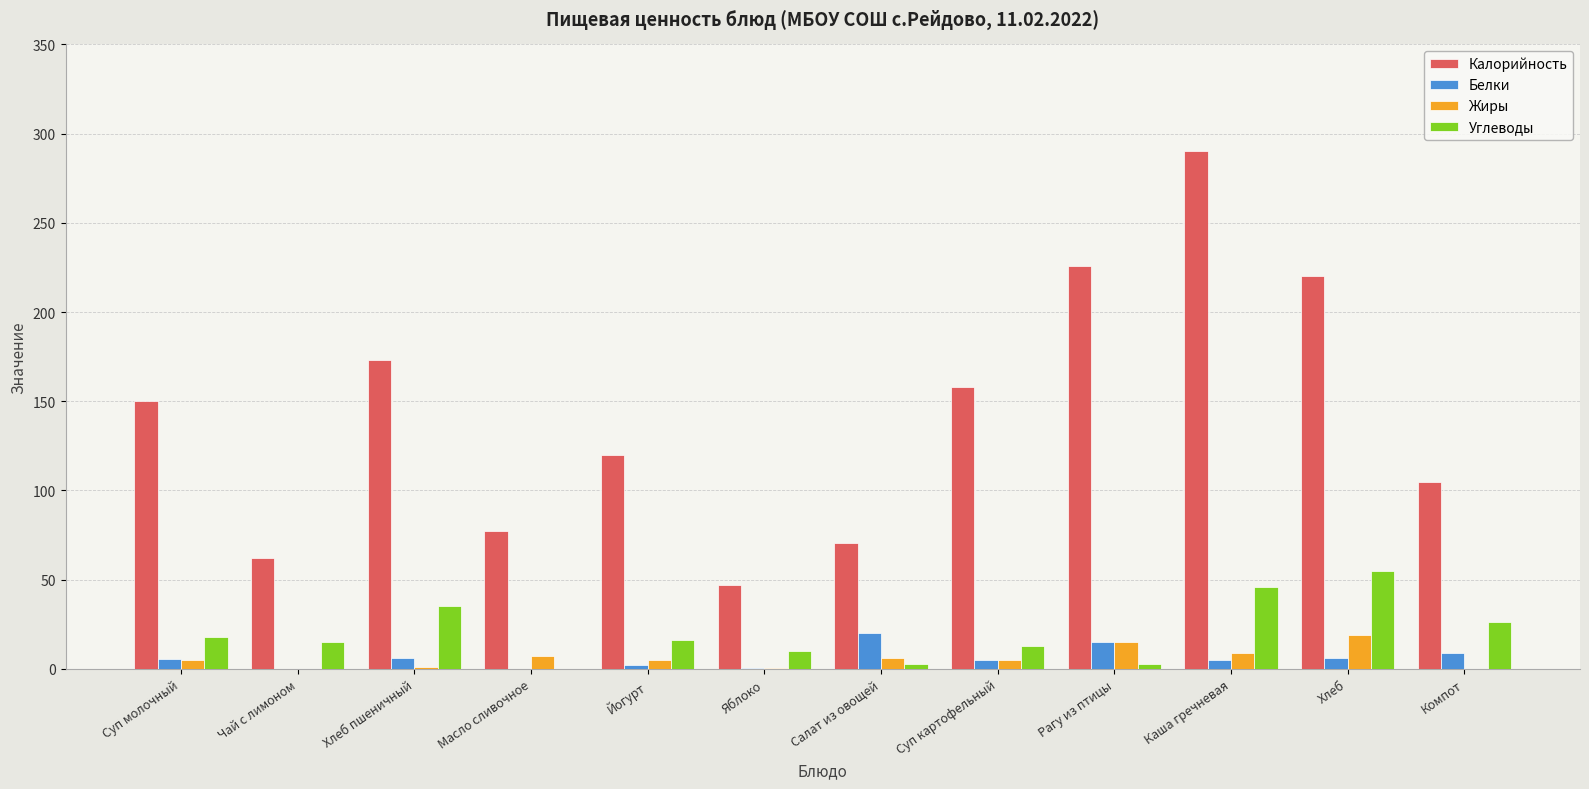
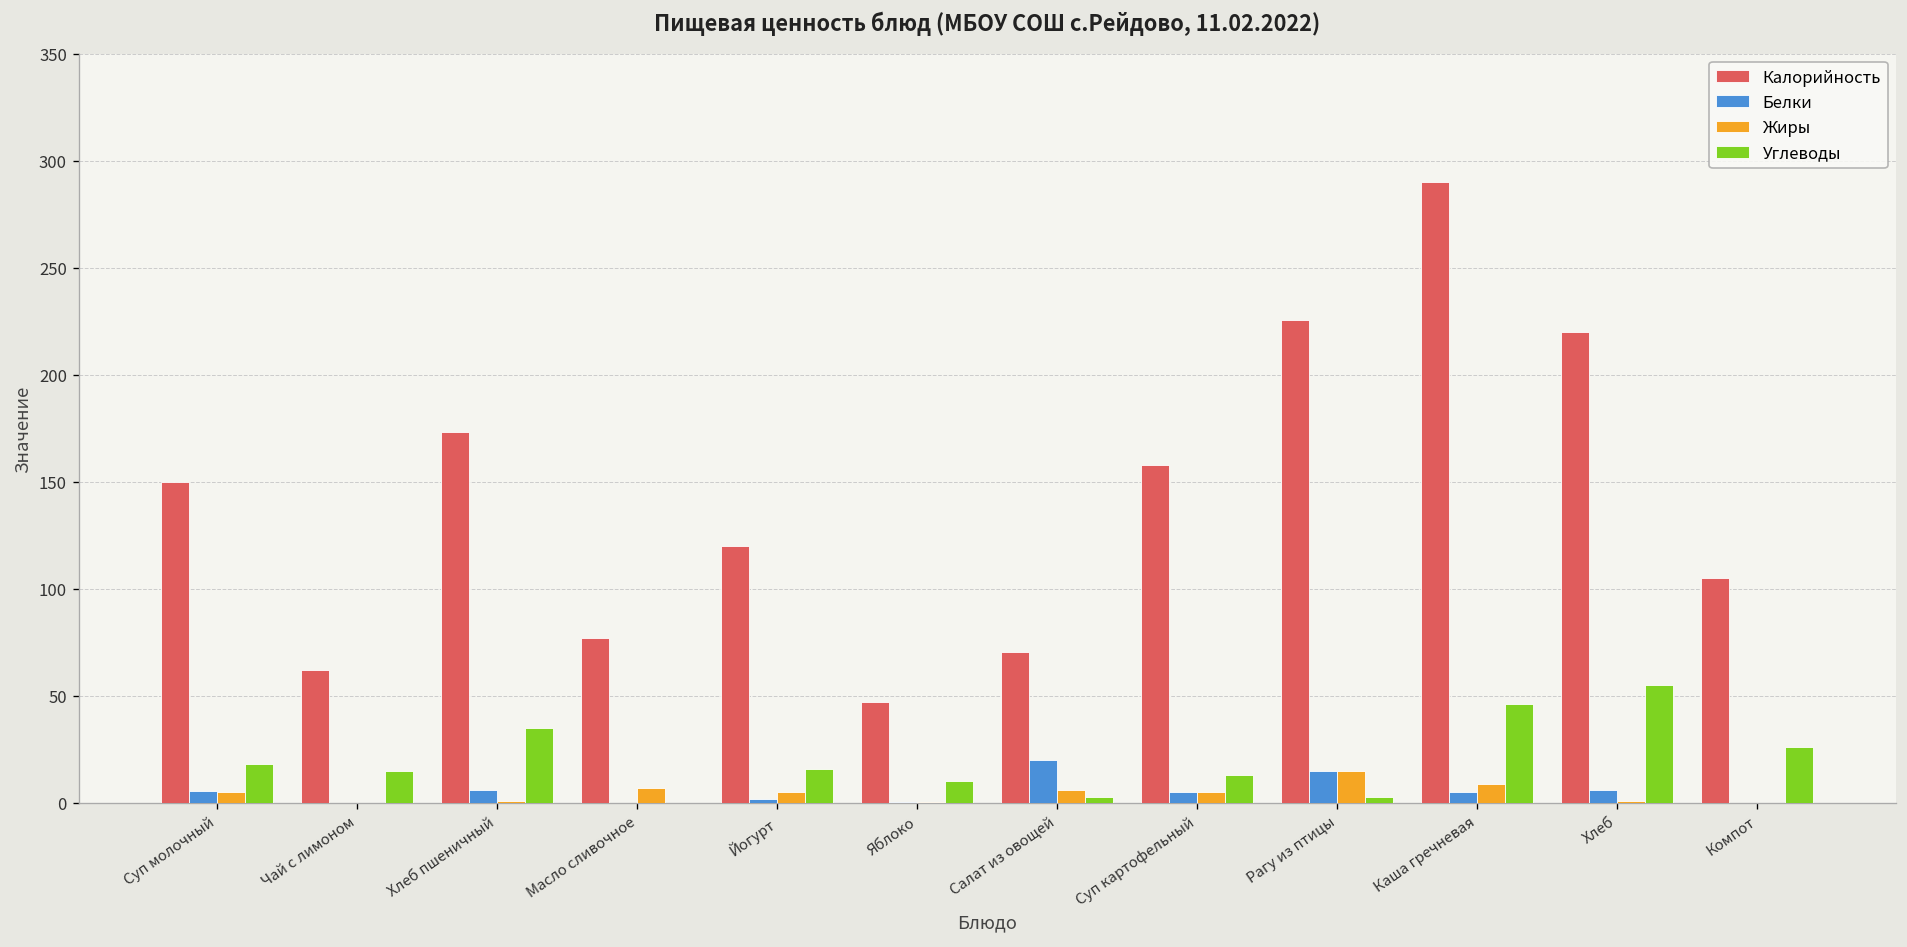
Жиры, Хлеб: 19 -> 1
Белки, Компот: 9 -> 0
